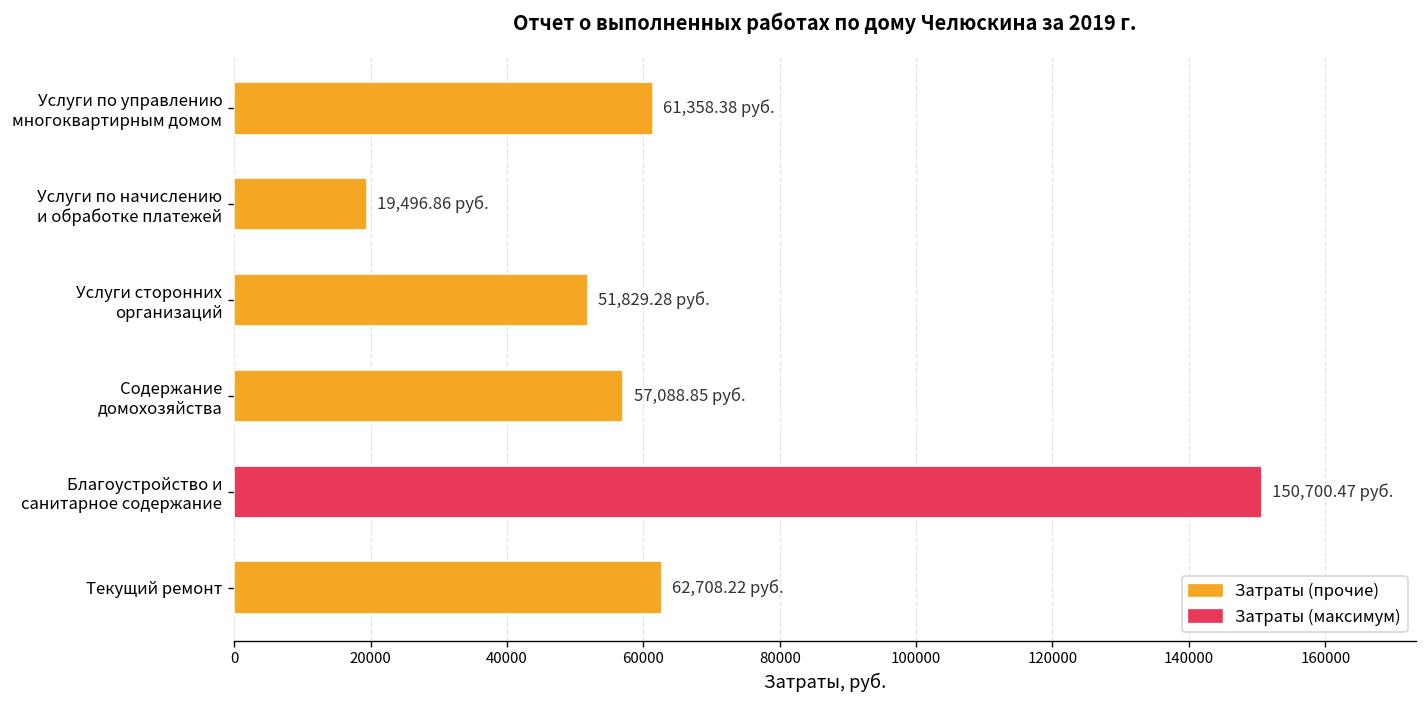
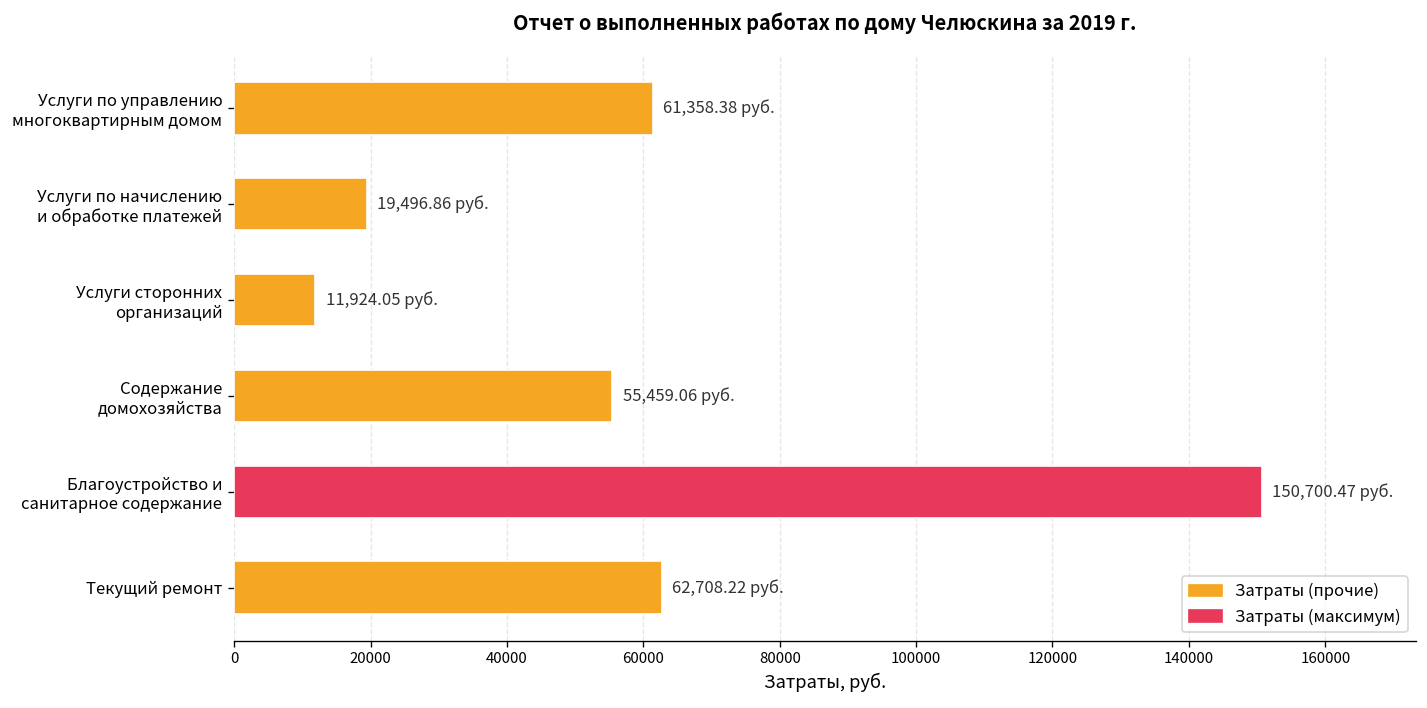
Услуги сторонних организаций: 51,829.28 -> 11,924.05
Содержание домохозяйства: 57,088.85 -> 55,459.06
